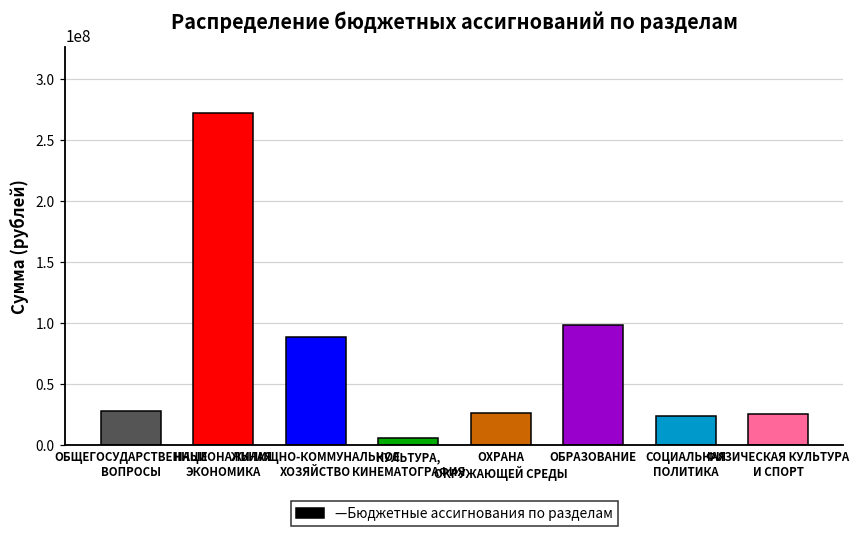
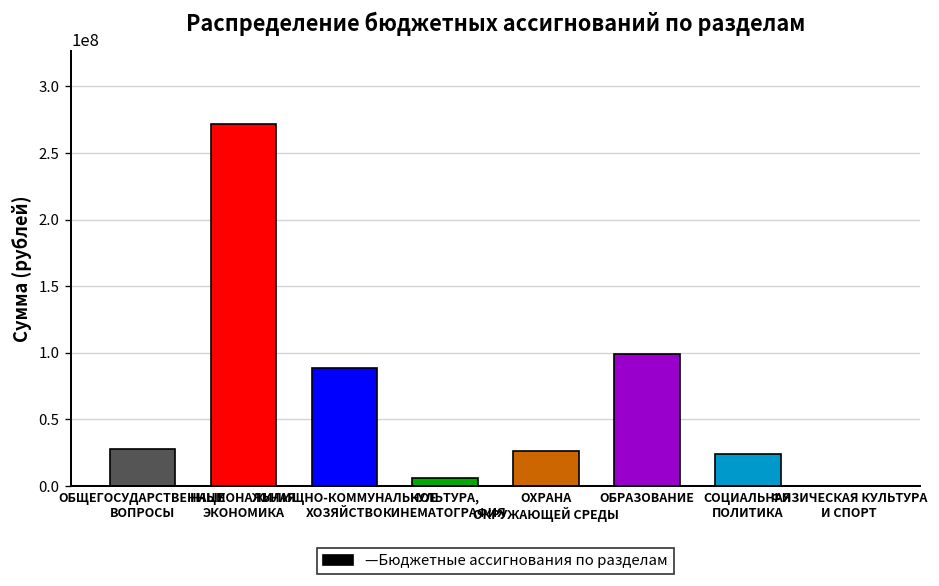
ФИЗИЧЕСКАЯ КУЛЬТУРА И СПОРТ: 25000000 -> 0
